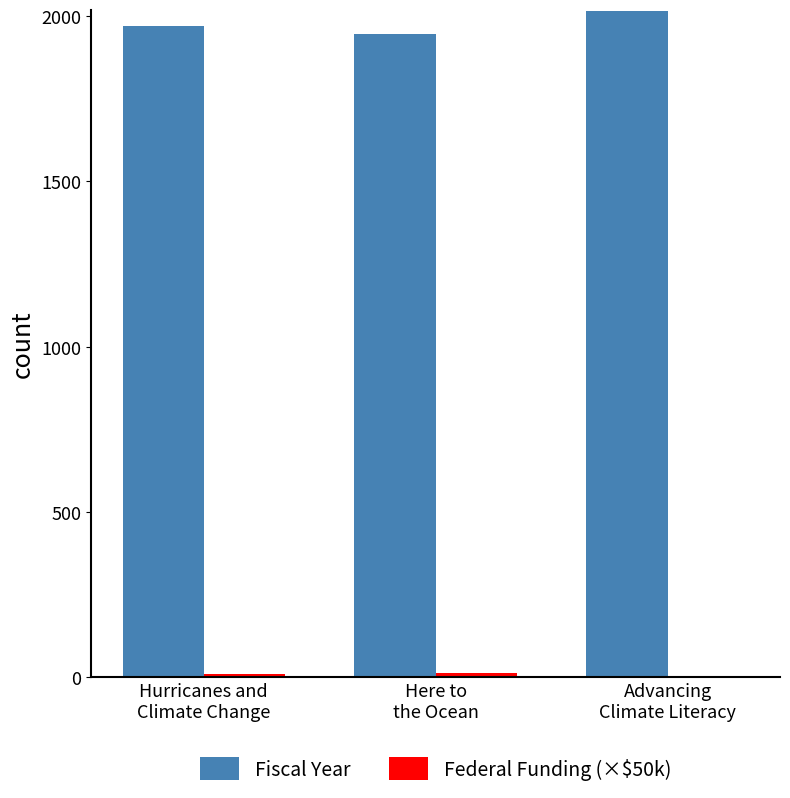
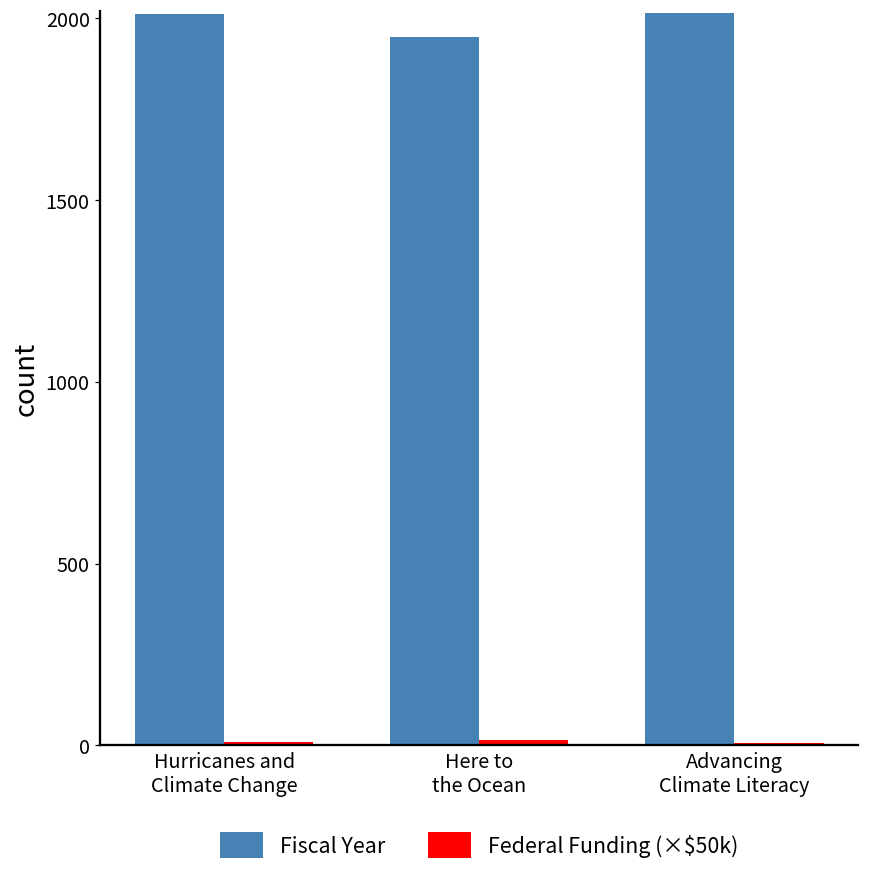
Fiscal Year, Hurricanes and Climate Change: 1970 -> 2010
